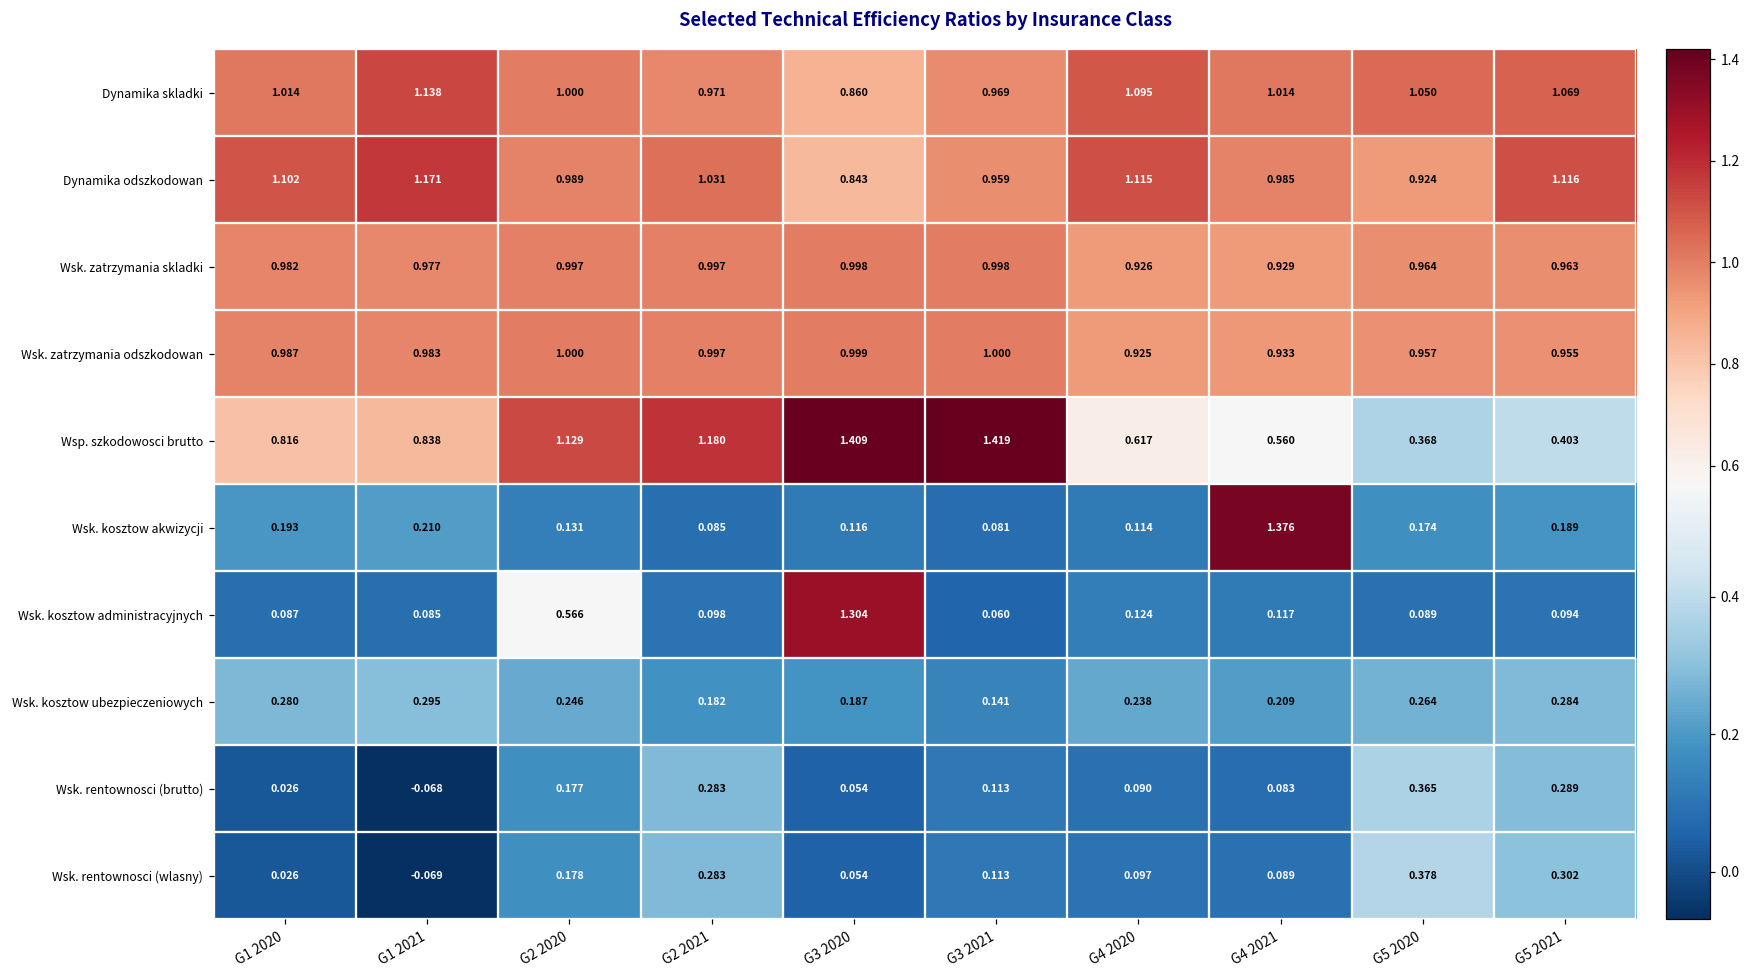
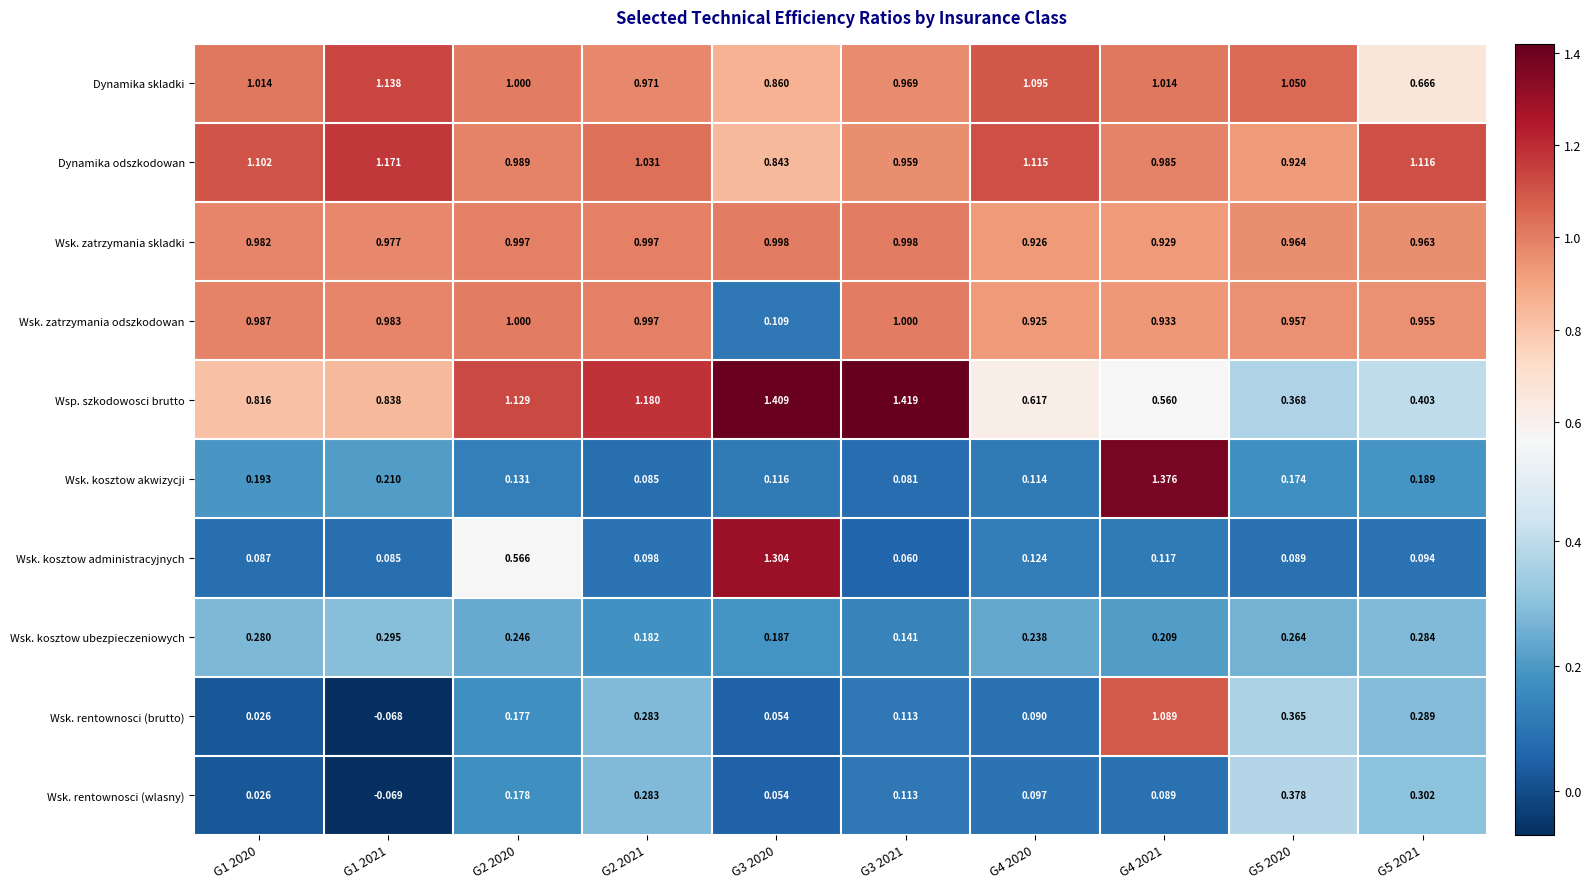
Dynamika skladki, G5 2021: 1.069 -> 0.666
Wsk. zatrzymania odszkodowan, G3 2020: 0.999 -> 0.109
Wsk. rentownosci (brutto), G4 2021: 0.083 -> 1.089
